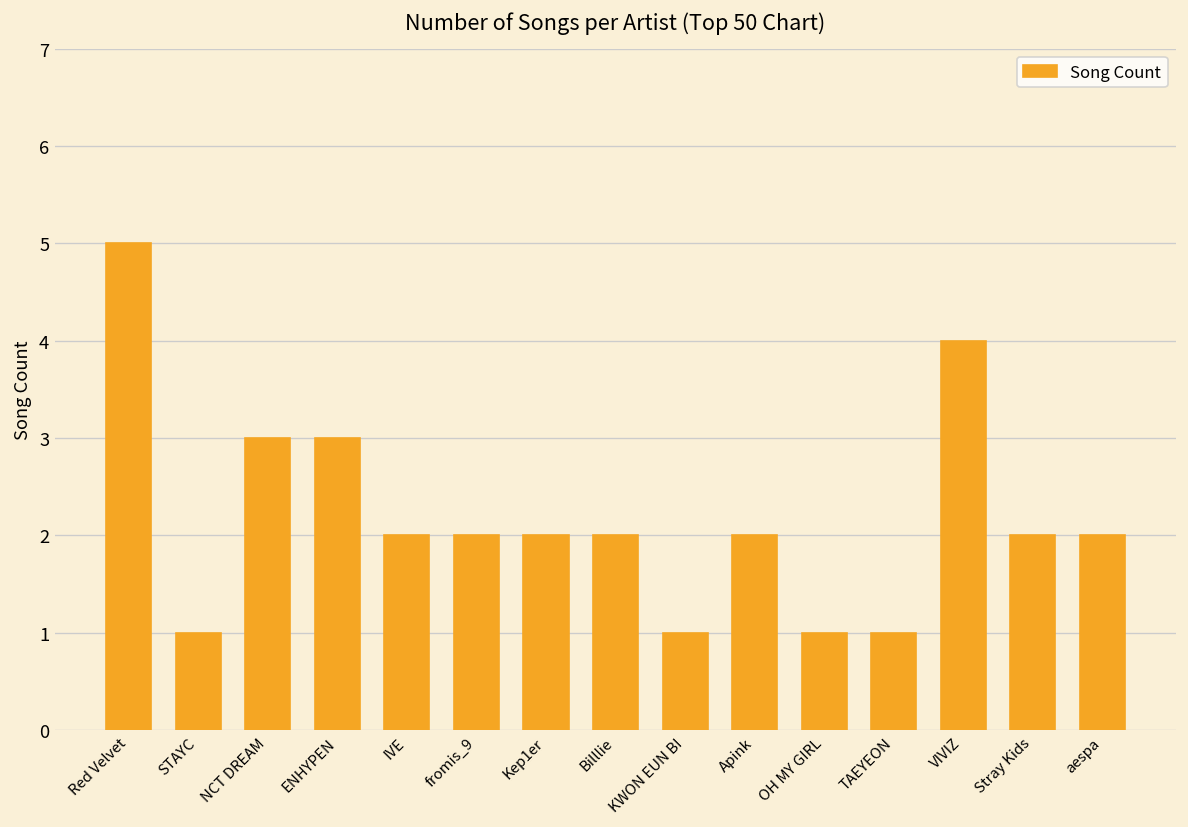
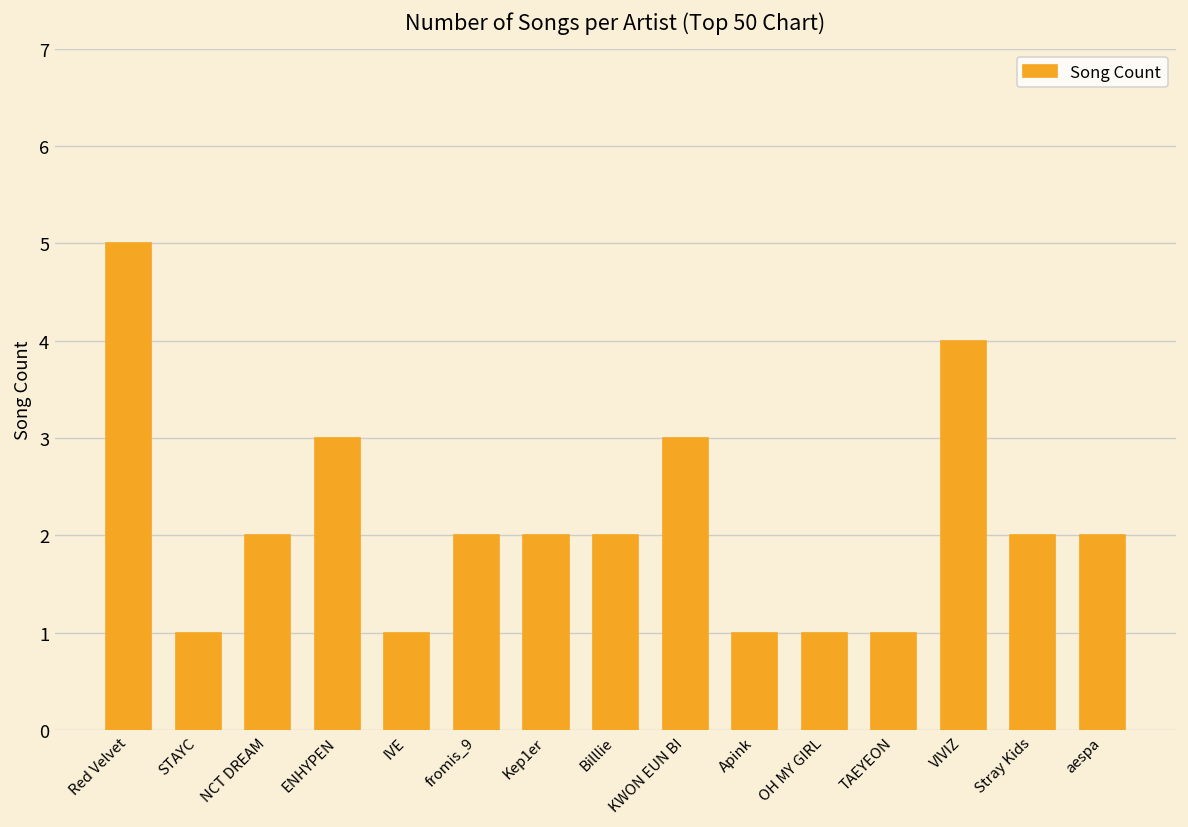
NCT DREAM: 3 -> 2
IVE: 2 -> 1
KWON EUN BI: 1 -> 3
Apink: 2 -> 1
